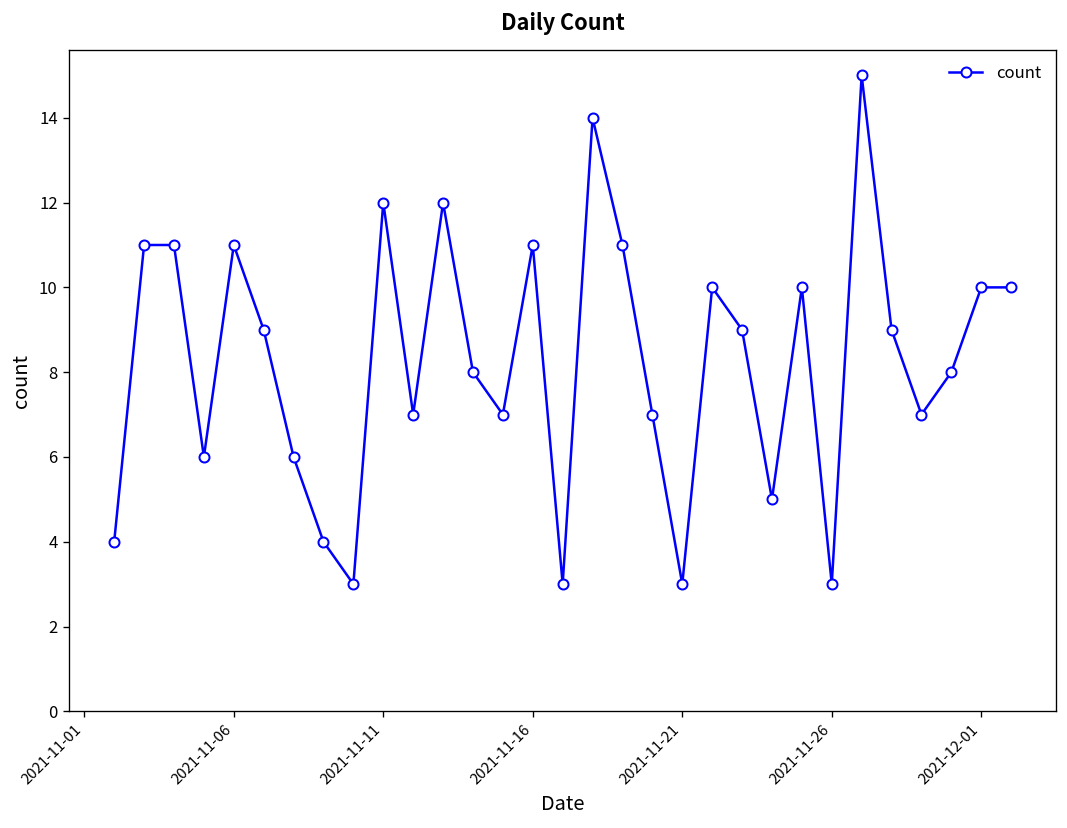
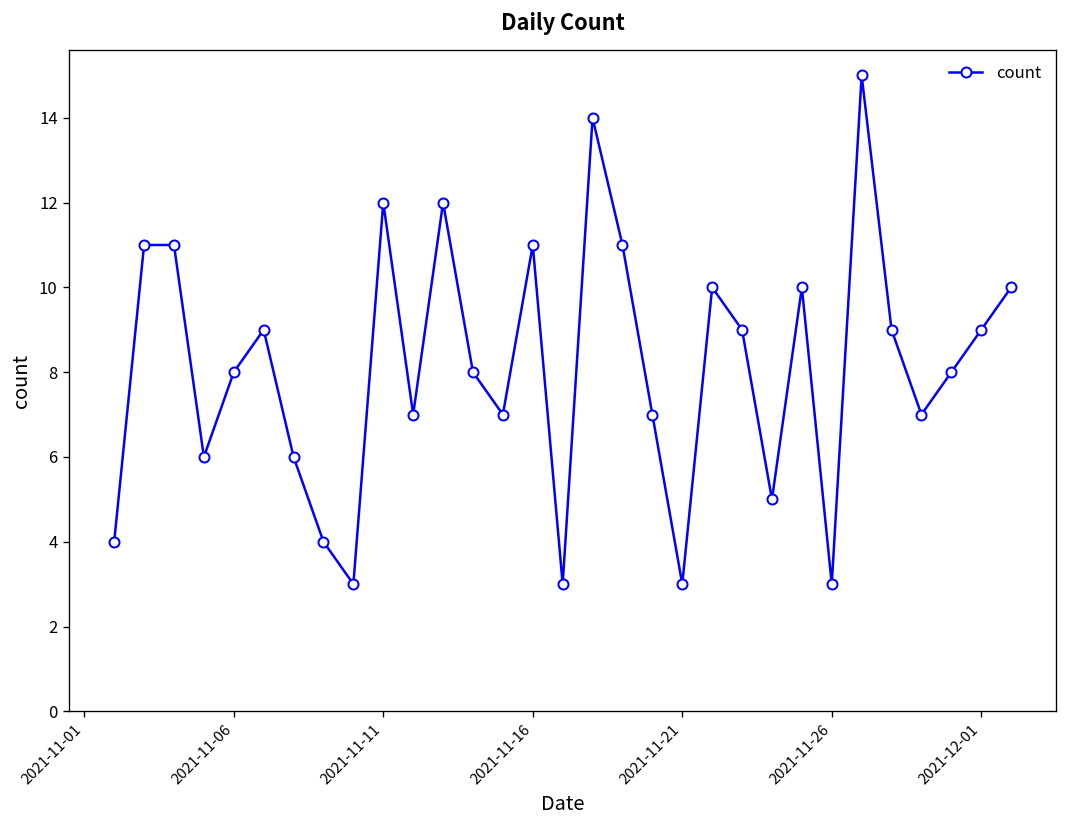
2021-11-06: 11 -> 8
2021-12-01: 10 -> 9
